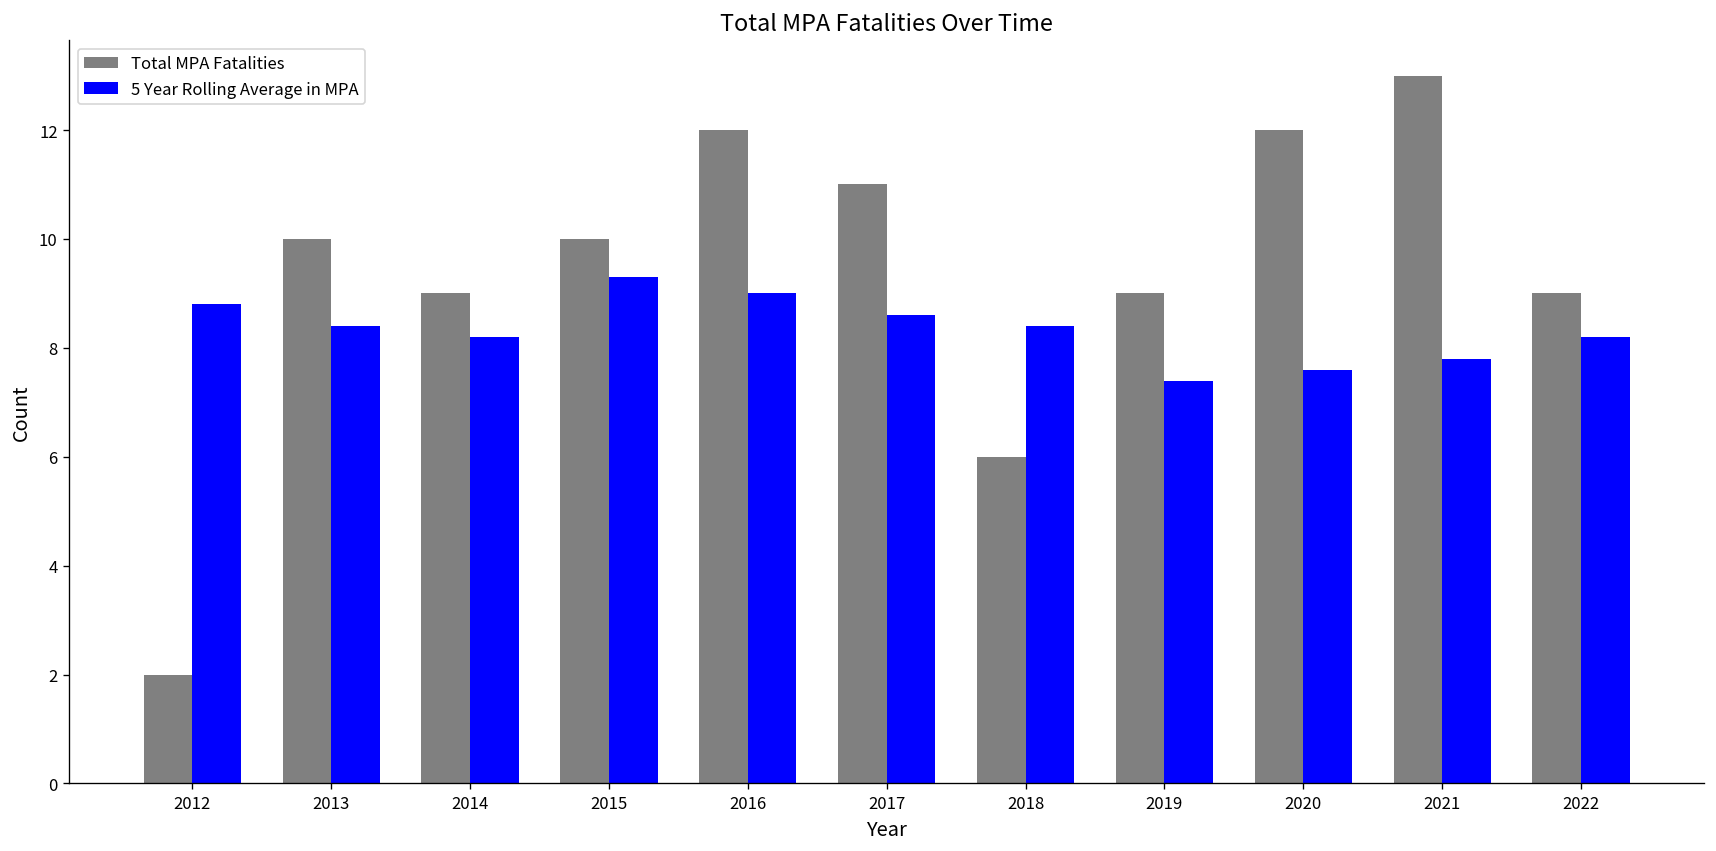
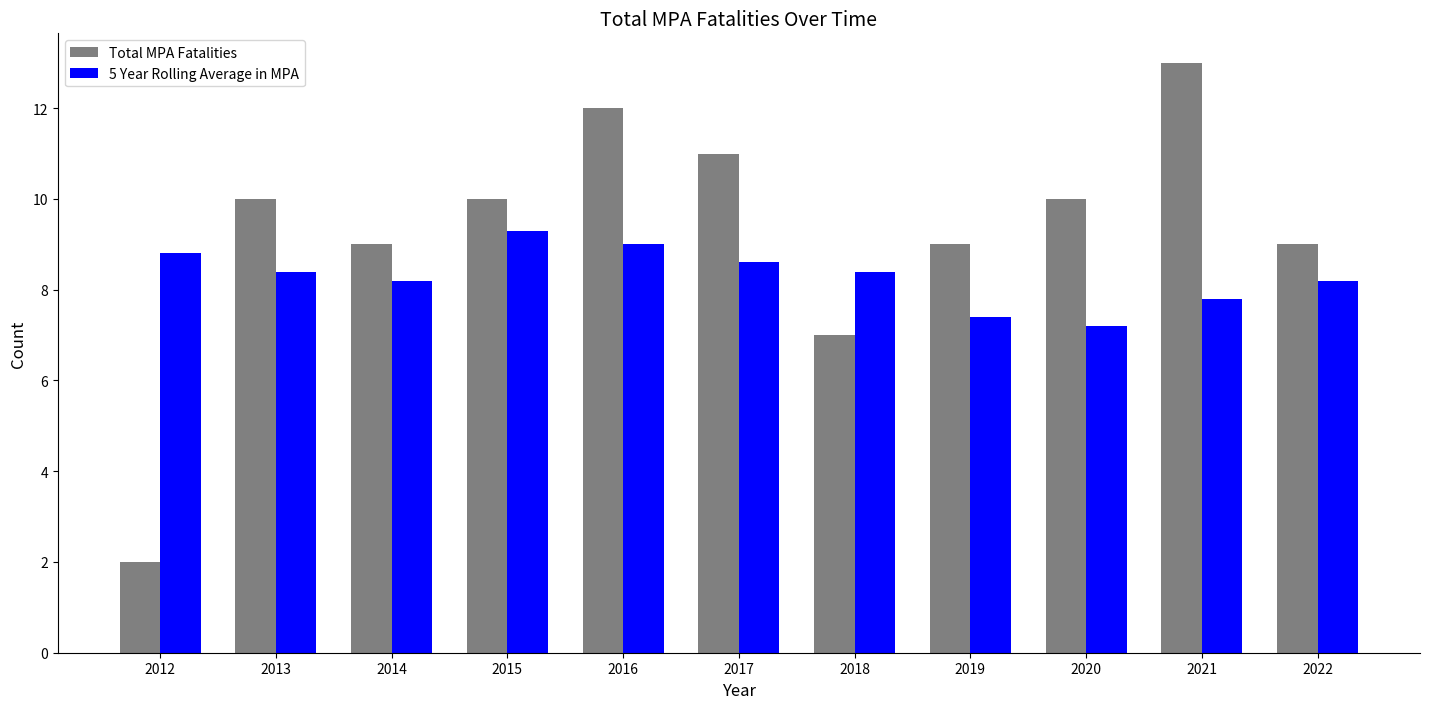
Total MPA Fatalities, 2018: 6 -> 7
Total MPA Fatalities, 2020: 12 -> 10
5 Year Rolling Average in MPA, 2020: 7.6 -> 7.2
